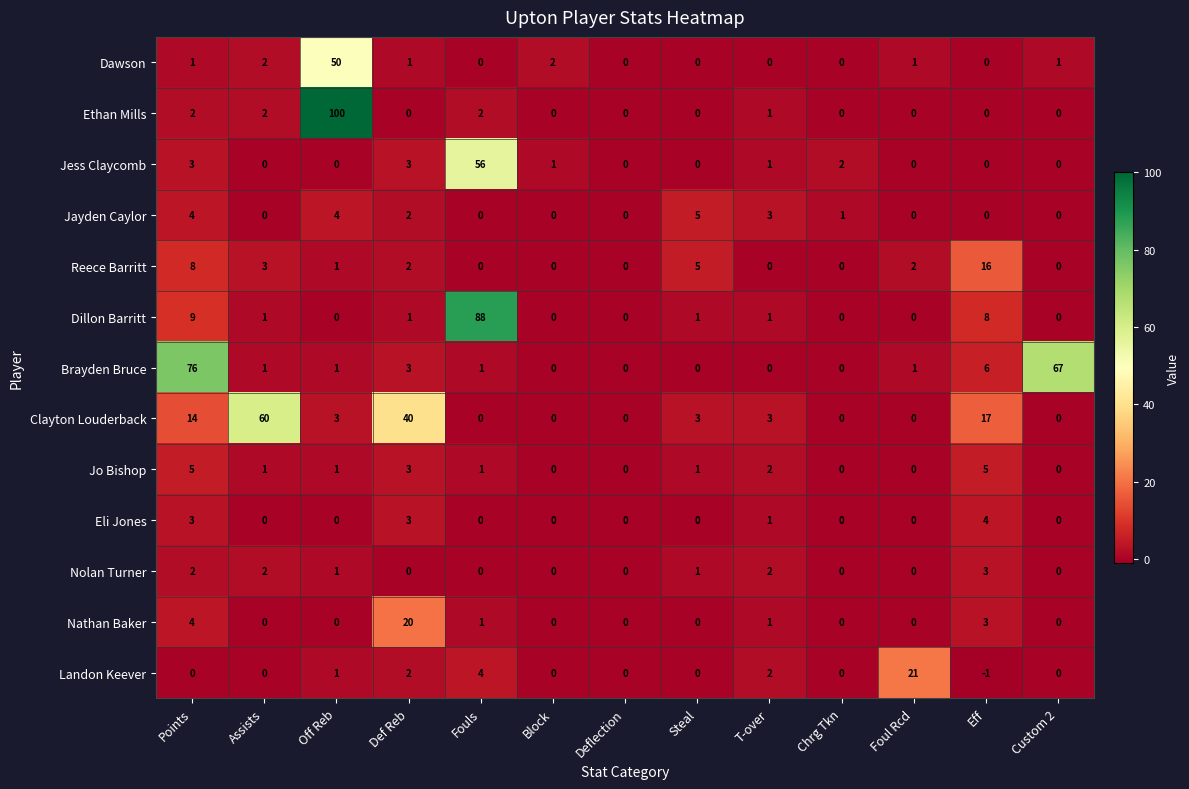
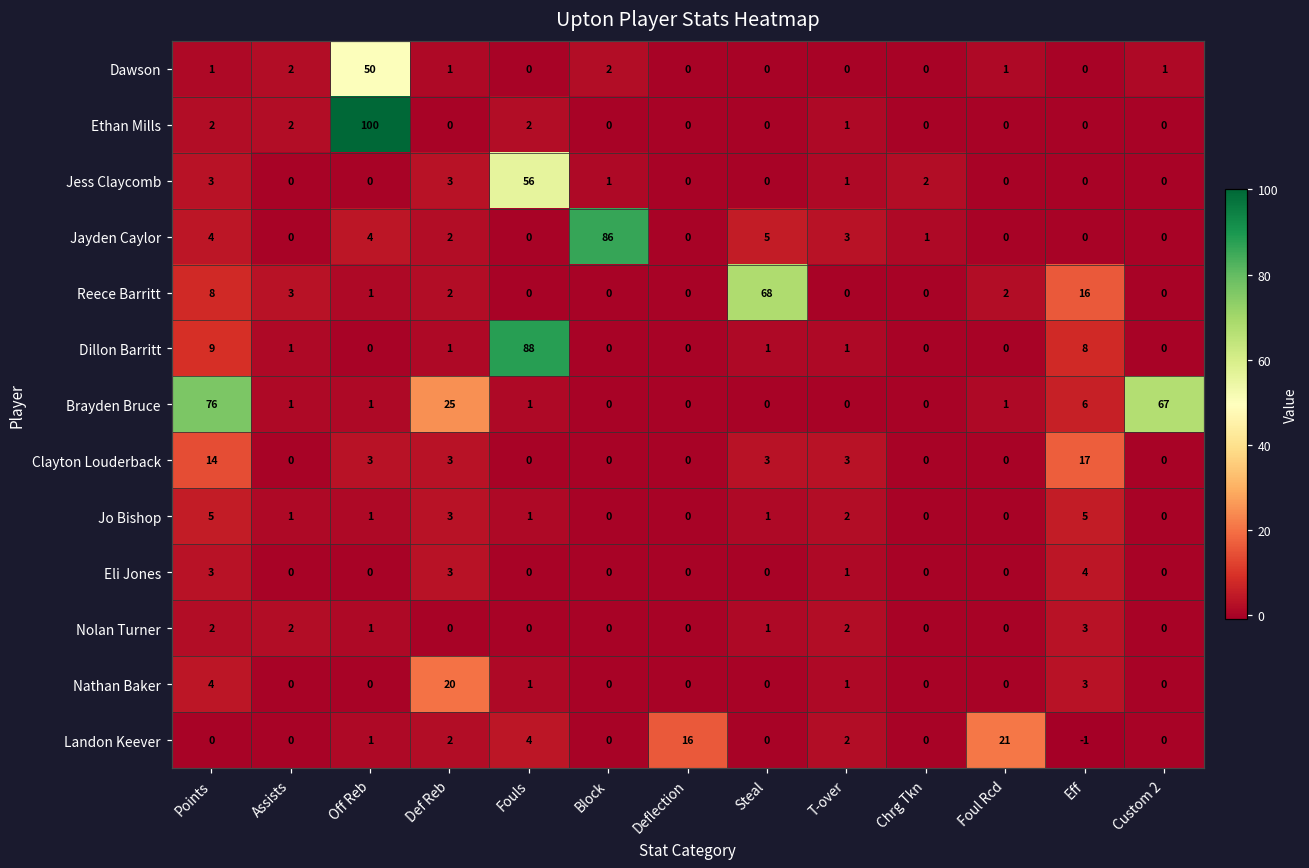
Jayden Caylor, Block: 0 -> 86
Reece Barritt, Steal: 5 -> 68
Brayden Bruce, Def Reb: 3 -> 25
Clayton Louderback, Assists: 60 -> 0
Clayton Louderback, Def Reb: 40 -> 3
Landon Keever, Deflection: 0 -> 16
